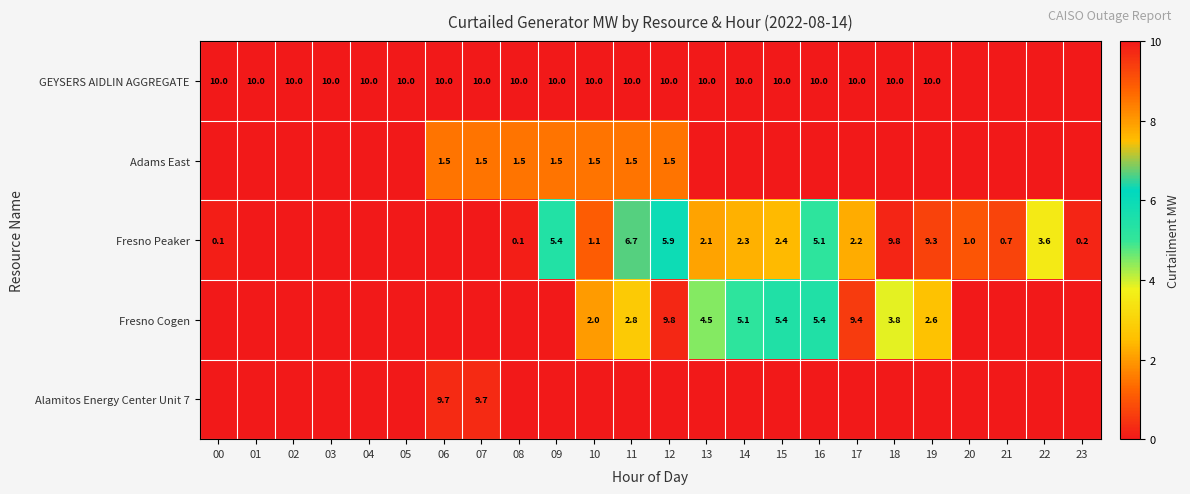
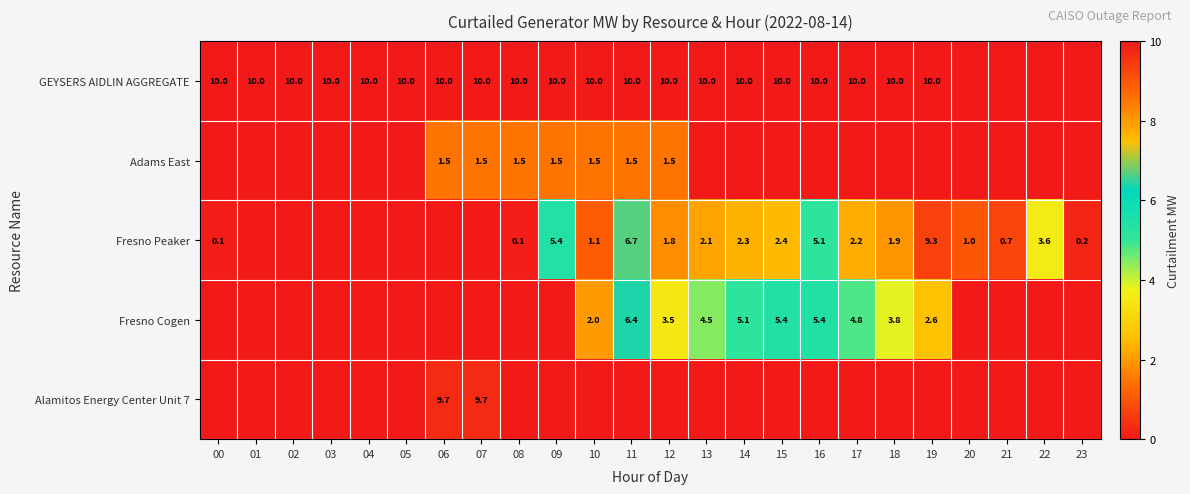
Fresno Peaker, 12: 5.9 -> 1.8
Fresno Peaker, 18: 9.8 -> 1.9
Fresno Cogen, 11: 2.8 -> 6.4
Fresno Cogen, 12: 9.8 -> 3.5
Fresno Cogen, 17: 9.4 -> 4.8
